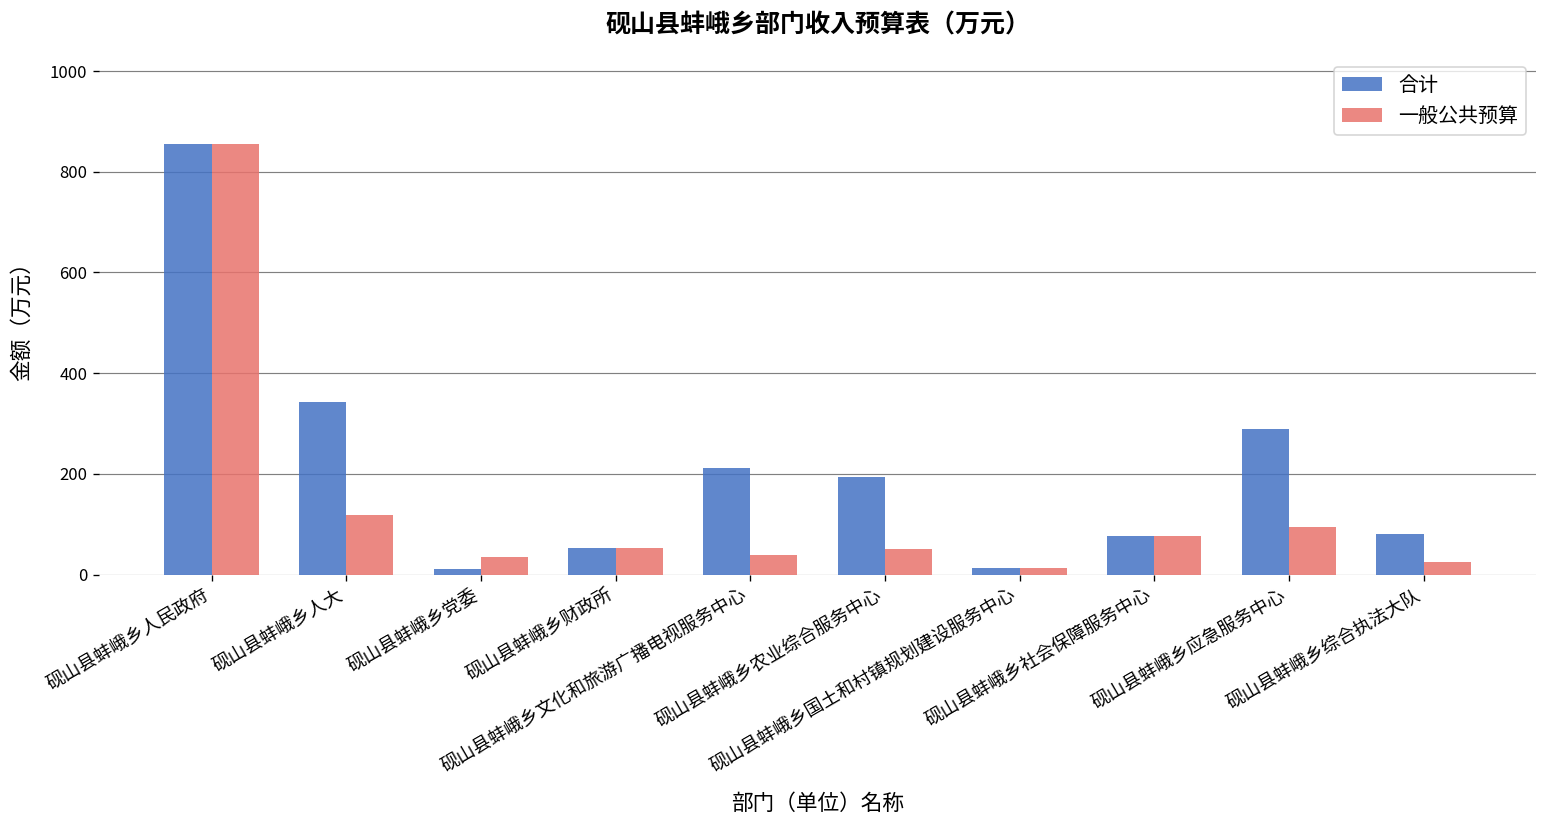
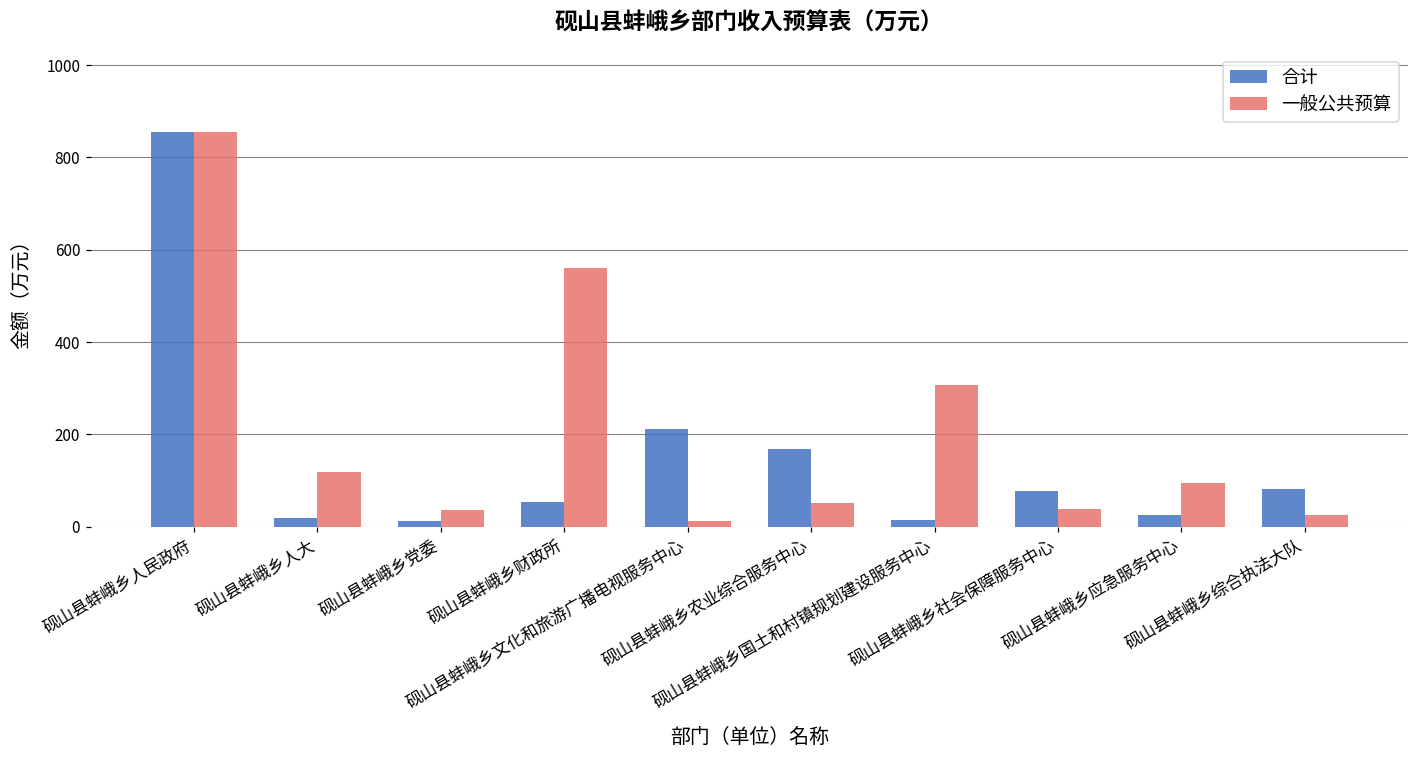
合计, 砚山县蚌峨乡人大: 340 -> 20
一般公共预算, 砚山县蚌峨乡财政所: 50 -> 560
一般公共预算, 砚山县蚌峨乡文化和旅游广播电视服务中心: 40 -> 10
合计, 砚山县蚌峨乡农业综合服务中心: 190 -> 170
一般公共预算, 砚山县蚌峨乡国土和村镇规划建设服务中心: 10 -> 310
一般公共预算, 砚山县蚌峨乡社会保障服务中心: 80 -> 40
合计, 砚山县蚌峨乡应急服务中心: 290 -> 30
